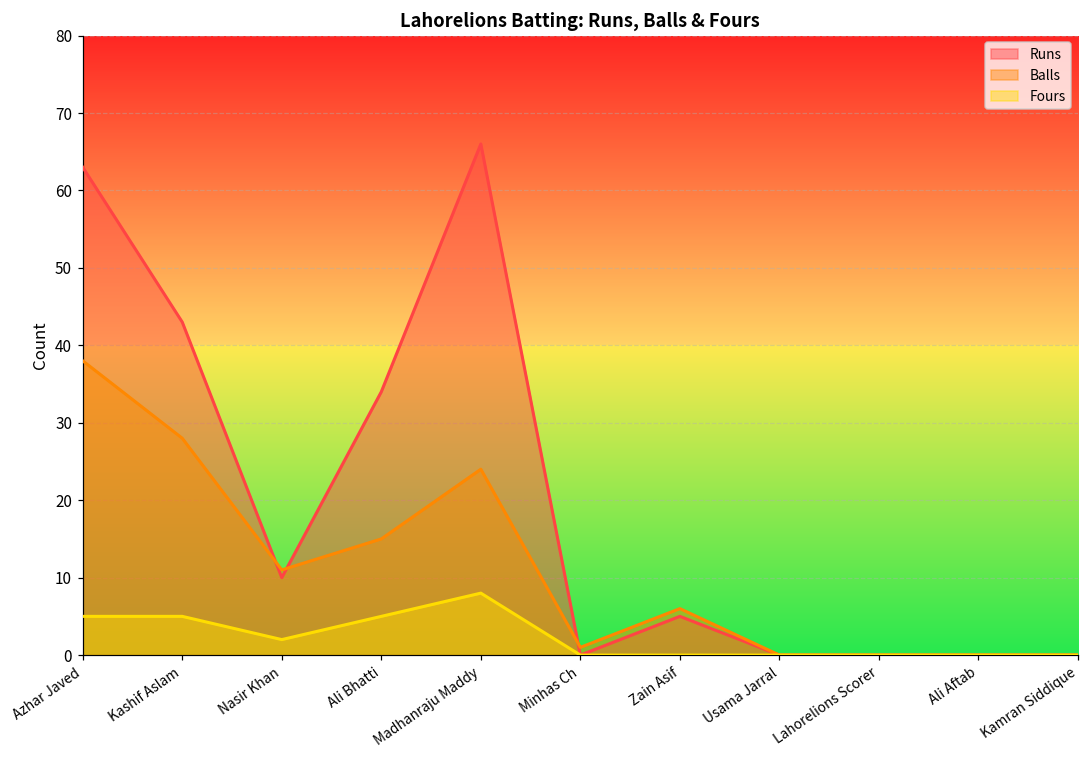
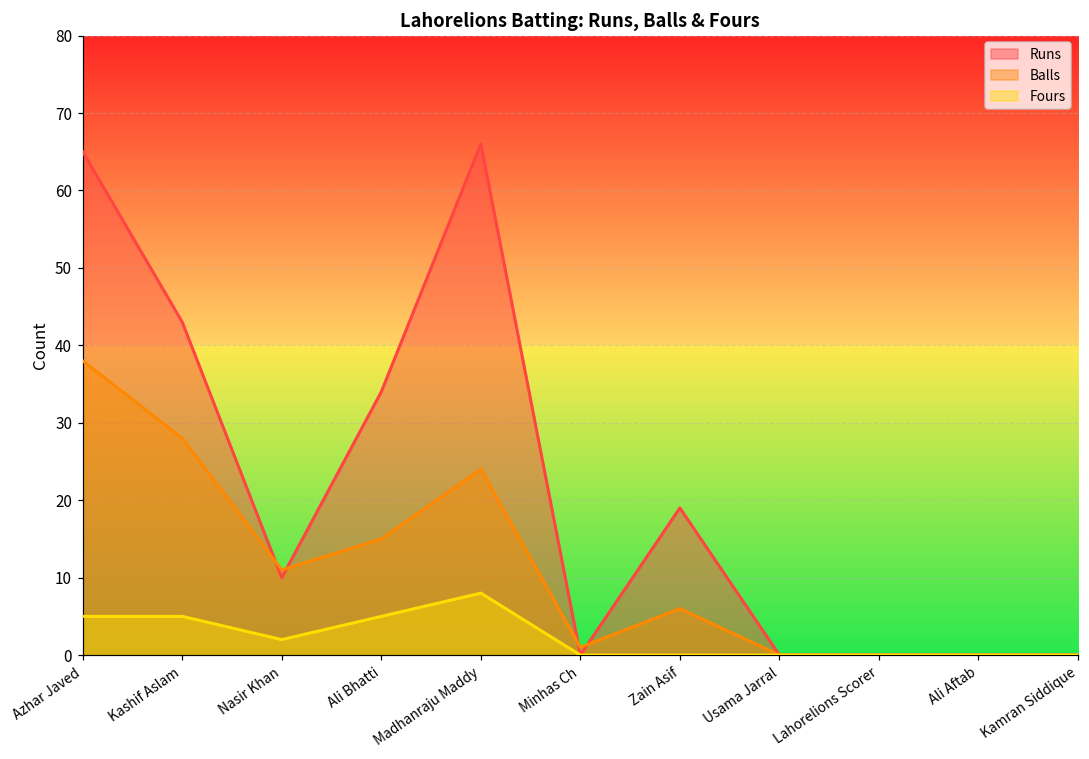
Runs, Azhar Javed: 63 -> 65
Runs, Zain Asif: 5 -> 19
